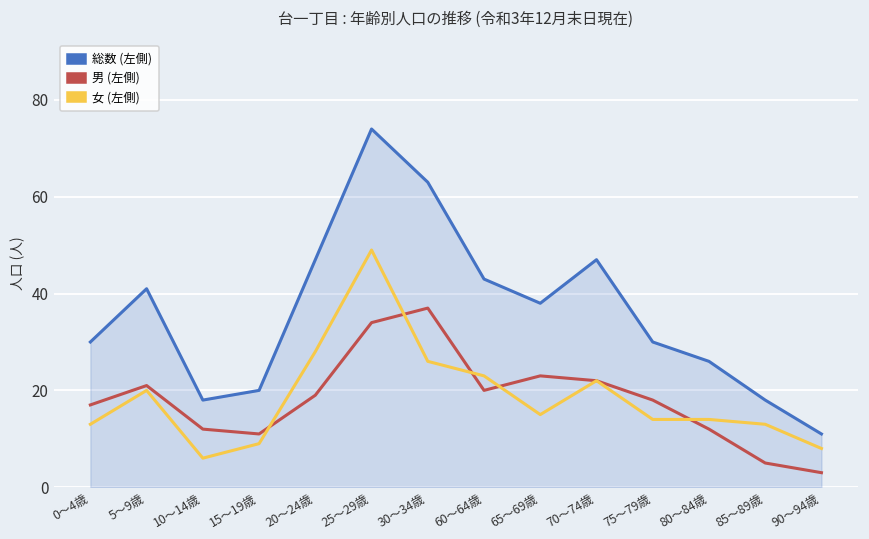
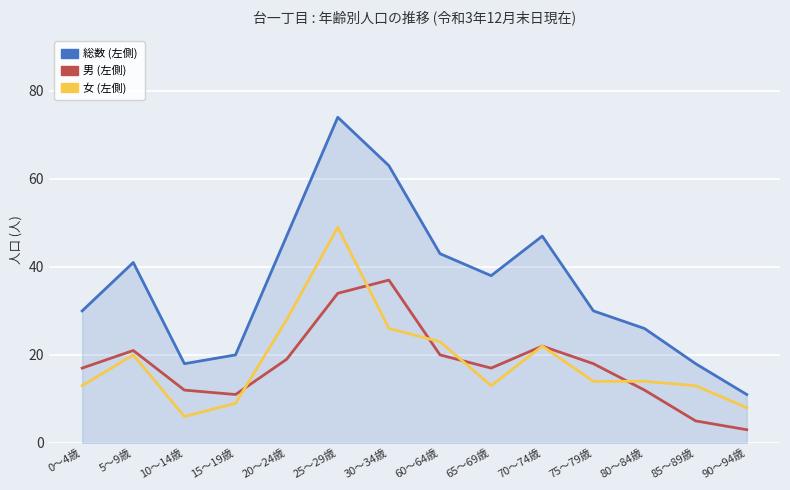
男 (左側), 65～69歳: 23 -> 17
女 (左側), 65～69歳: 15 -> 13
